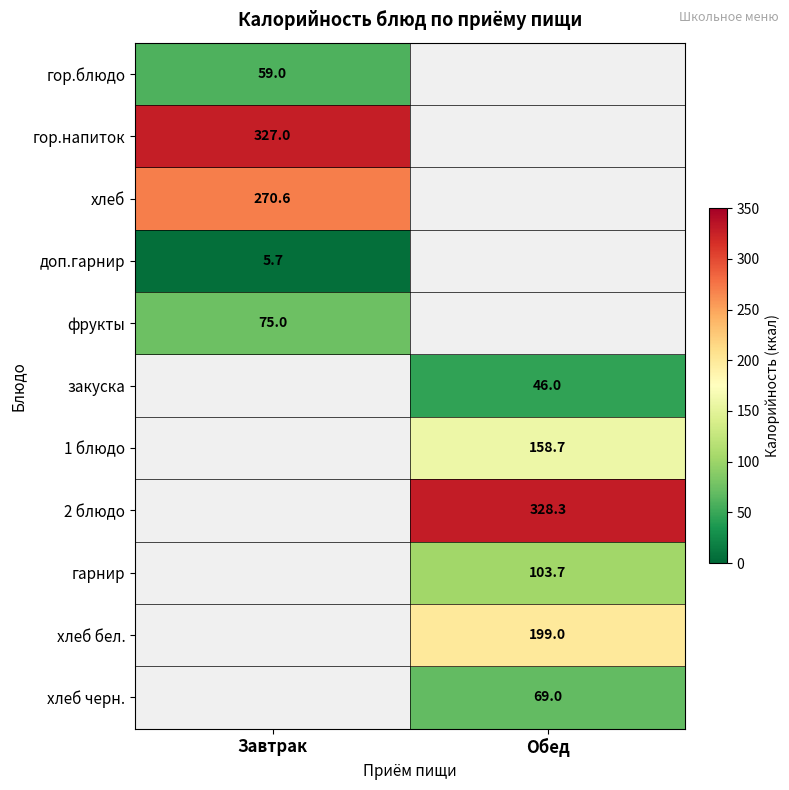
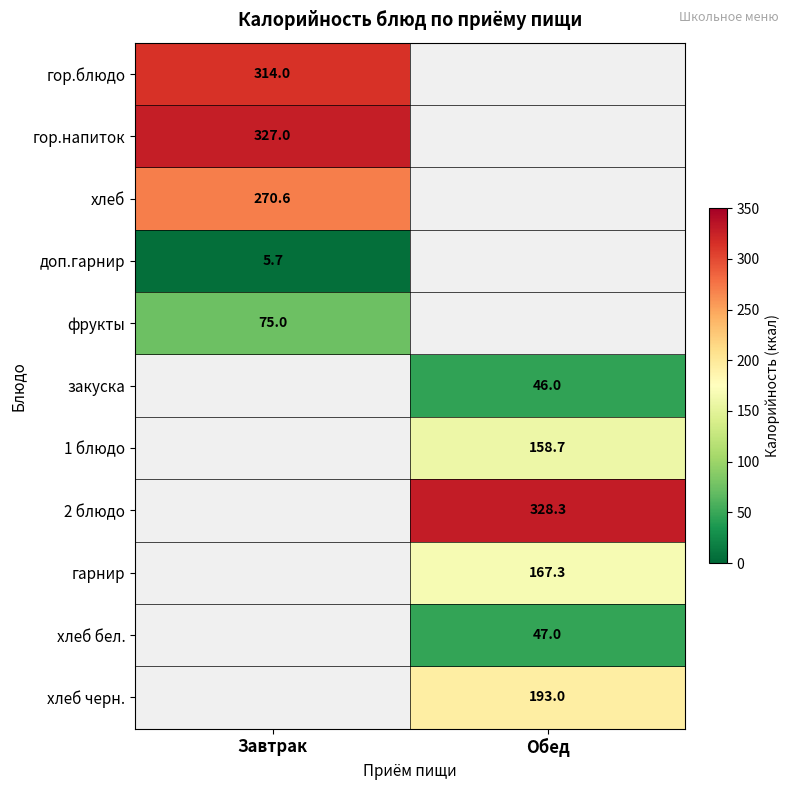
гор.блюдо, Завтрак: 59.0 -> 314.0
гарнир, Обед: 103.7 -> 167.3
хлеб бел., Обед: 199.0 -> 47.0
хлеб черн., Обед: 69.0 -> 193.0
